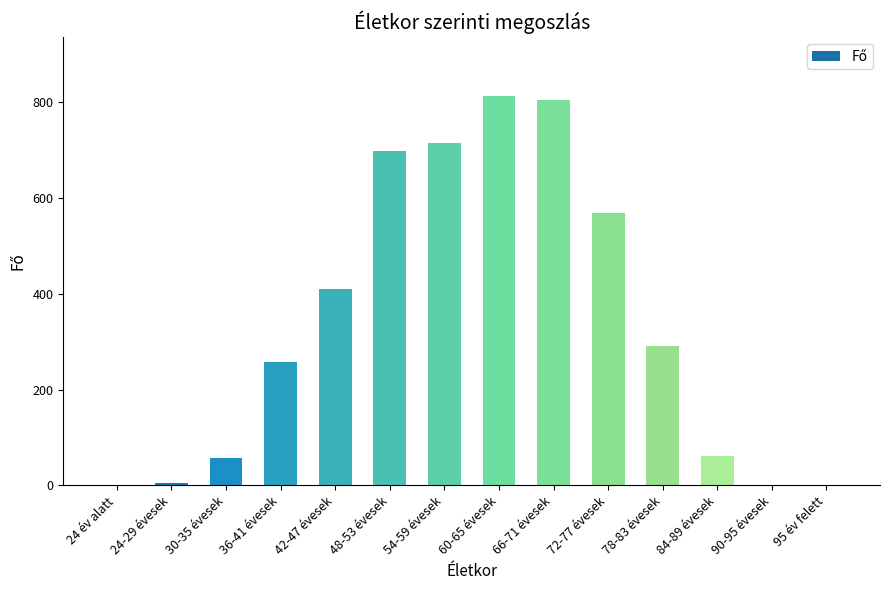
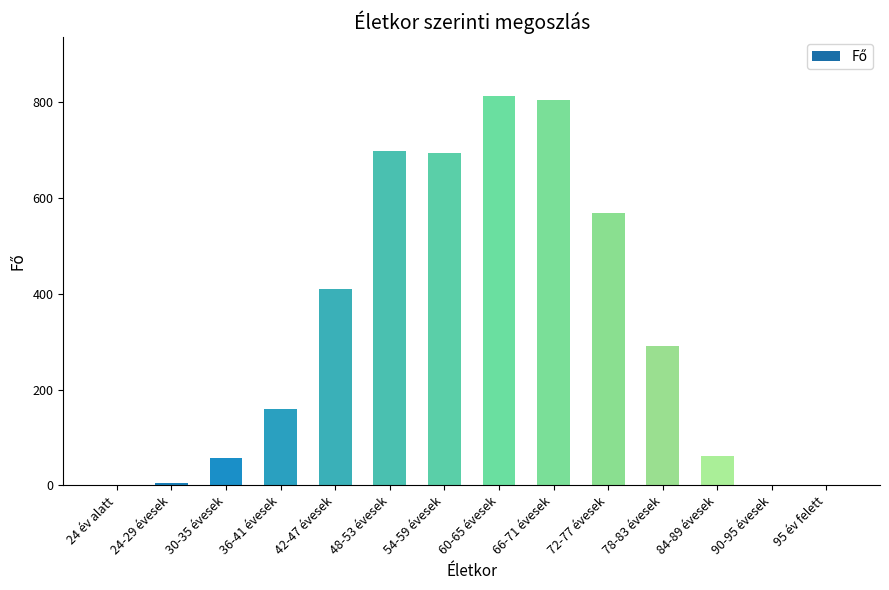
36-41 évesek: 260 -> 160
54-59 évesek: 710 -> 690
